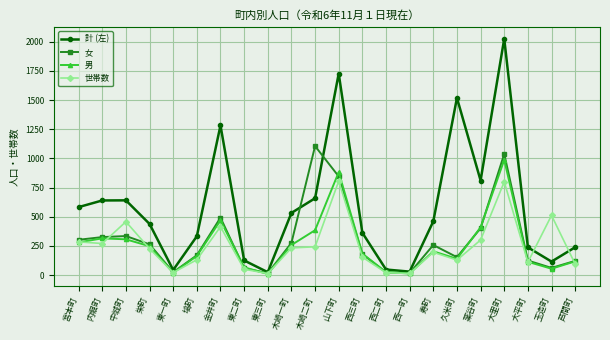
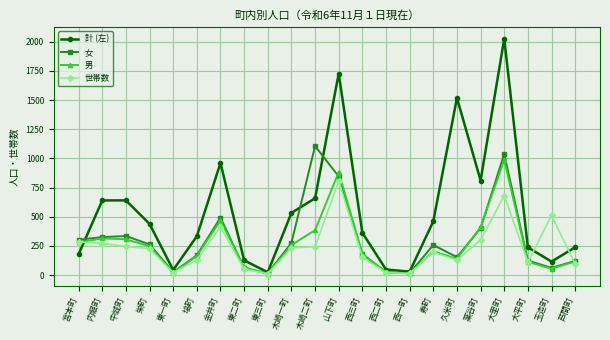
計 (左), 宮本町: 580 -> 180
世帯数, 中城町: 460 -> 250
計 (左), 金井町: 1280 -> 960
世帯数, 大里町: 800 -> 680
